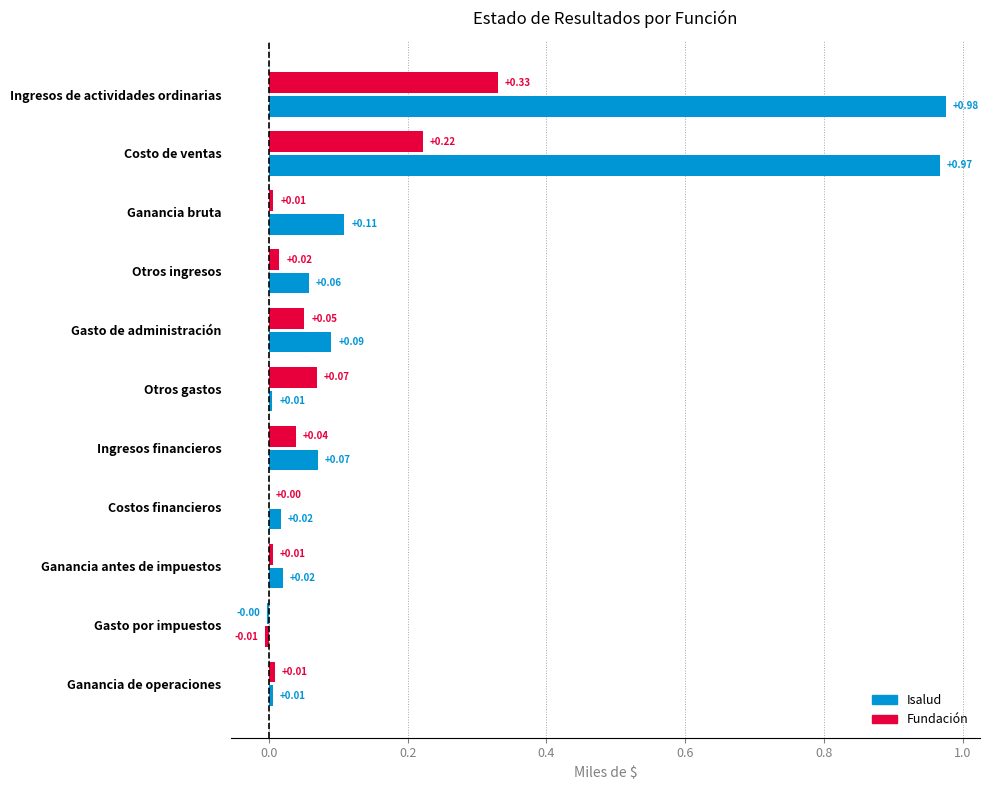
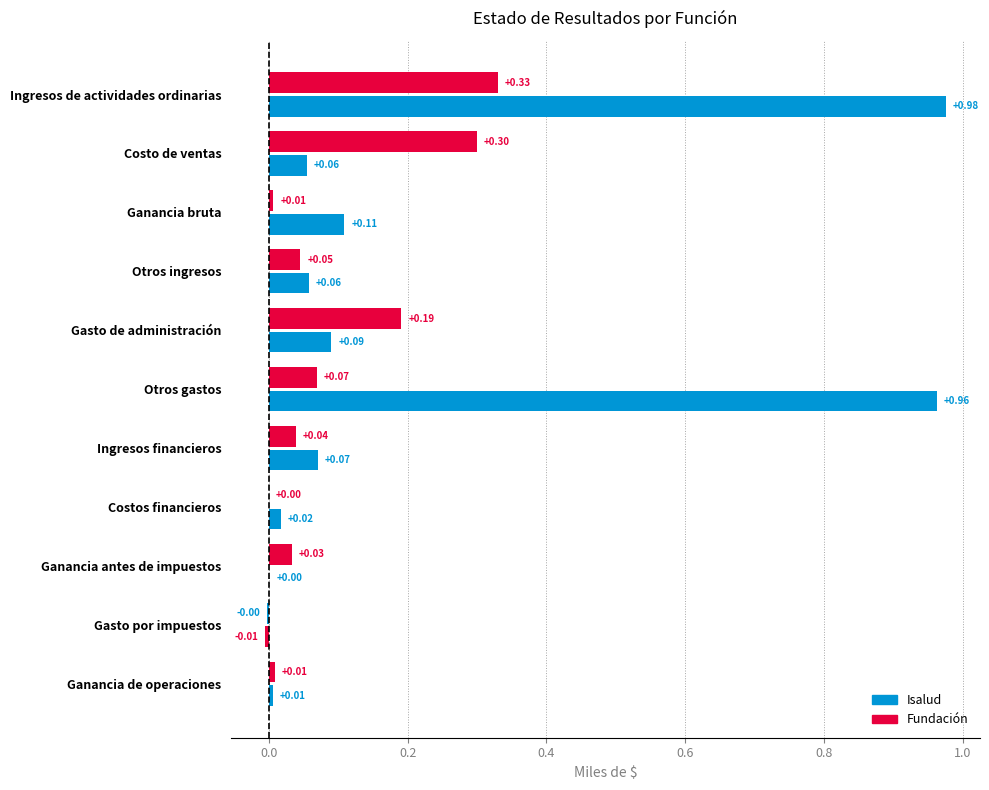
Fundación, Costo de ventas: +0.22 -> +0.30
Isalud, Costo de ventas: +0.97 -> +0.06
Fundación, Otros ingresos: +0.02 -> +0.05
Fundación, Gasto de administración: +0.05 -> +0.19
Isalud, Otros gastos: +0.01 -> +0.96
Fundación, Ganancia antes de impuestos: +0.01 -> +0.03
Isalud, Ganancia antes de impuestos: +0.02 -> +0.00
